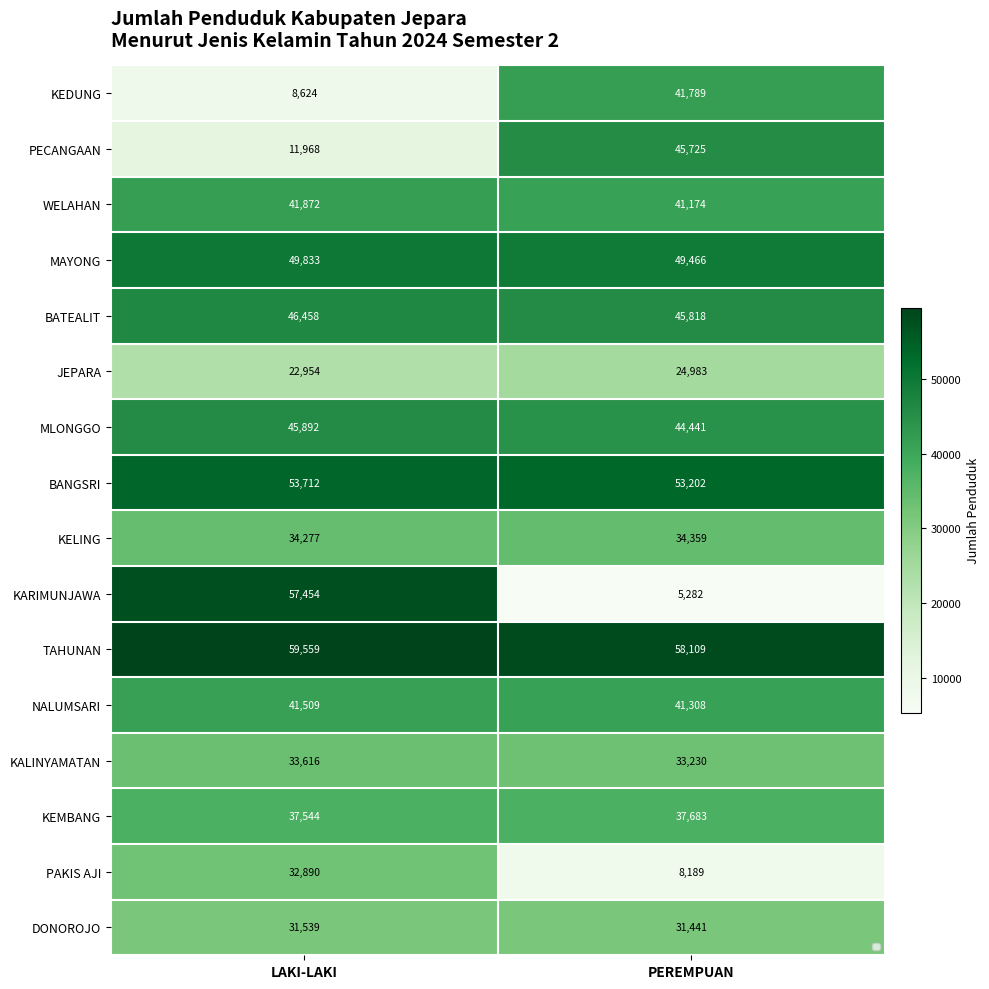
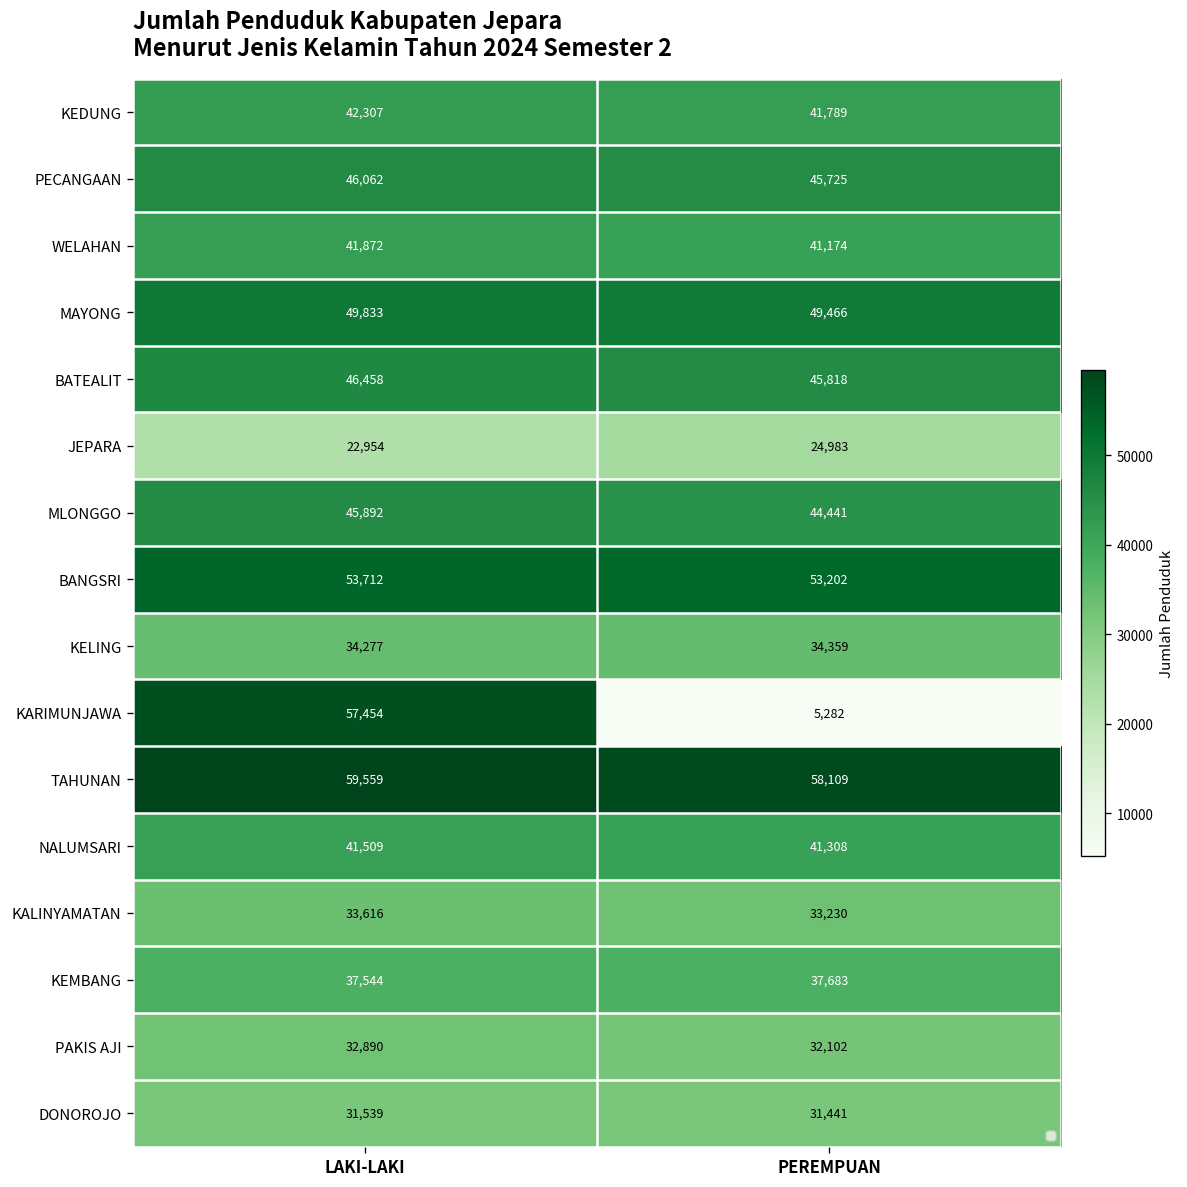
KEDUNG, LAKI-LAKI: 8,624 -> 42,307
PECANGAAN, LAKI-LAKI: 11,968 -> 46,062
PAKIS AJI, PEREMPUAN: 8,189 -> 32,102
